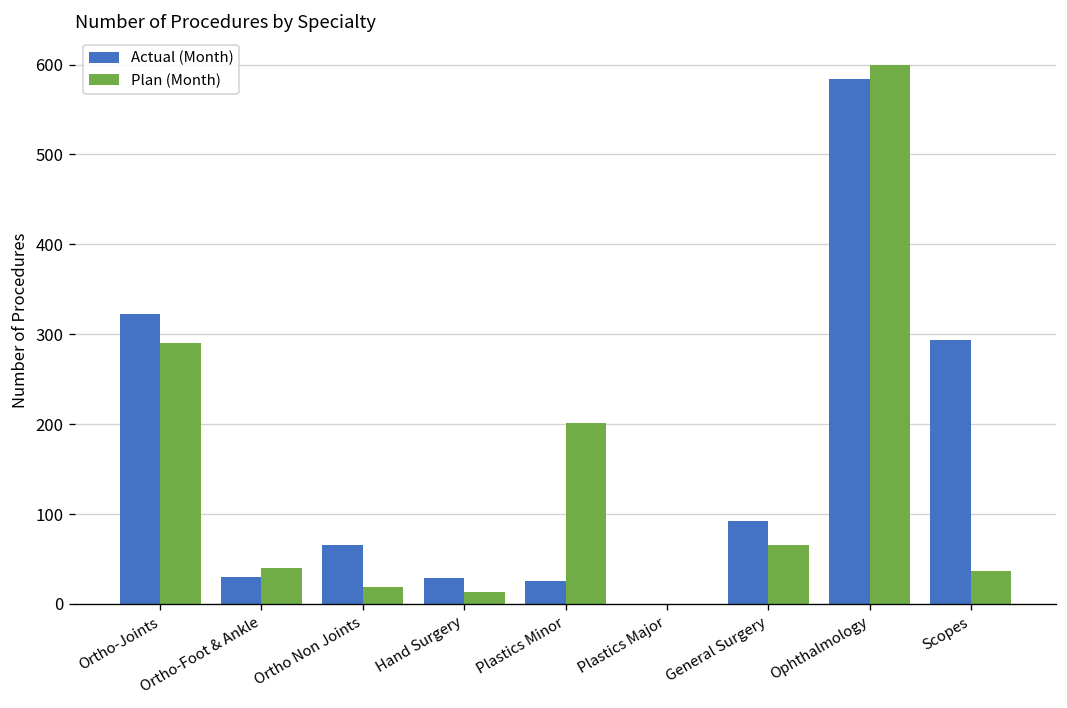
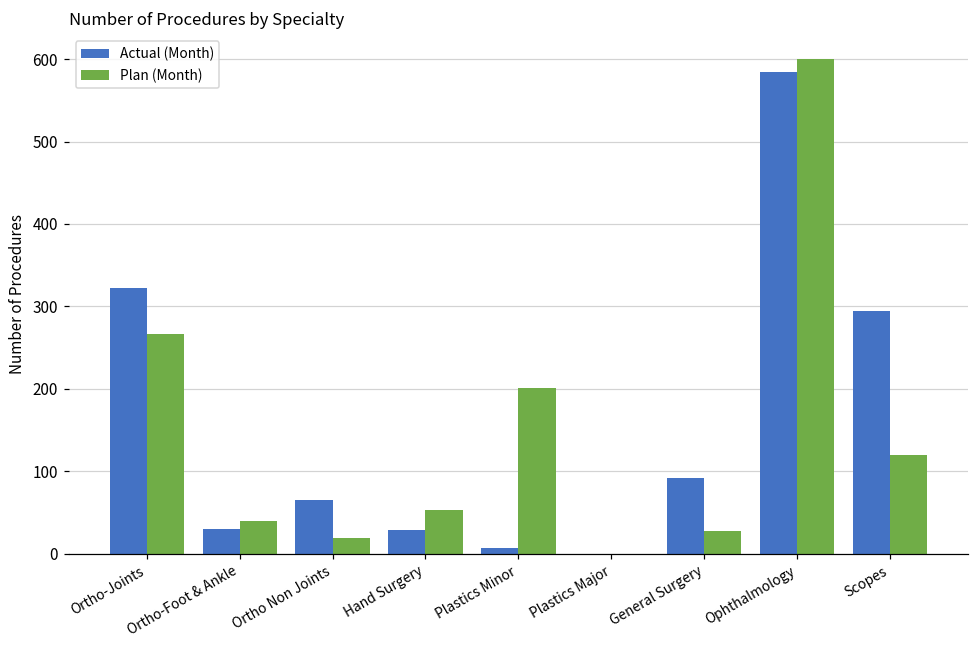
Plan (Month), Ortho-Joints: 290 -> 270
Plan (Month), Hand Surgery: 10 -> 50
Actual (Month), Plastics Minor: 30 -> 10
Plan (Month), General Surgery: 70 -> 30
Plan (Month), Scopes: 40 -> 120
